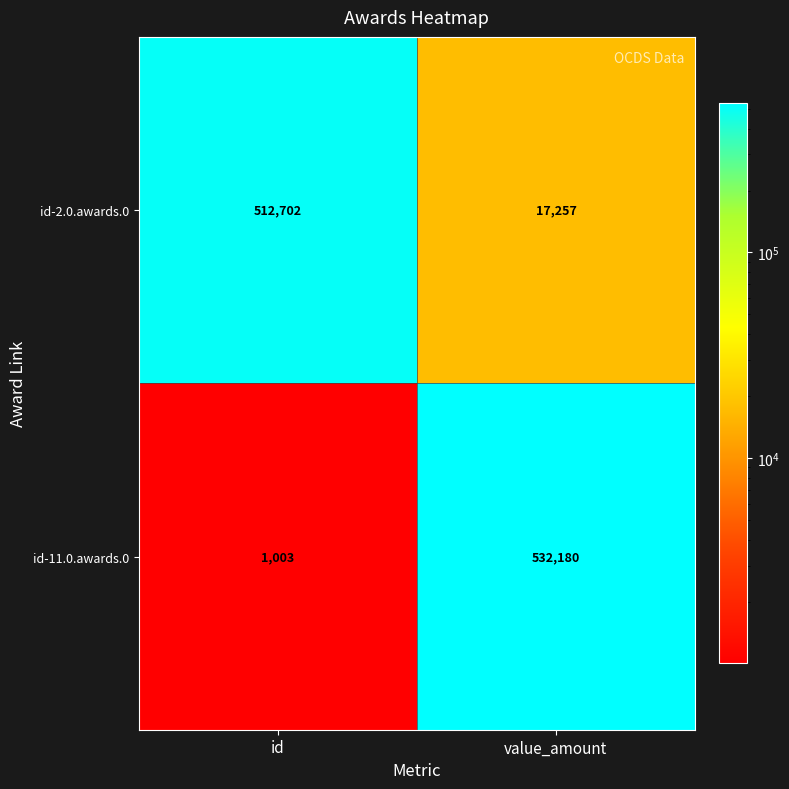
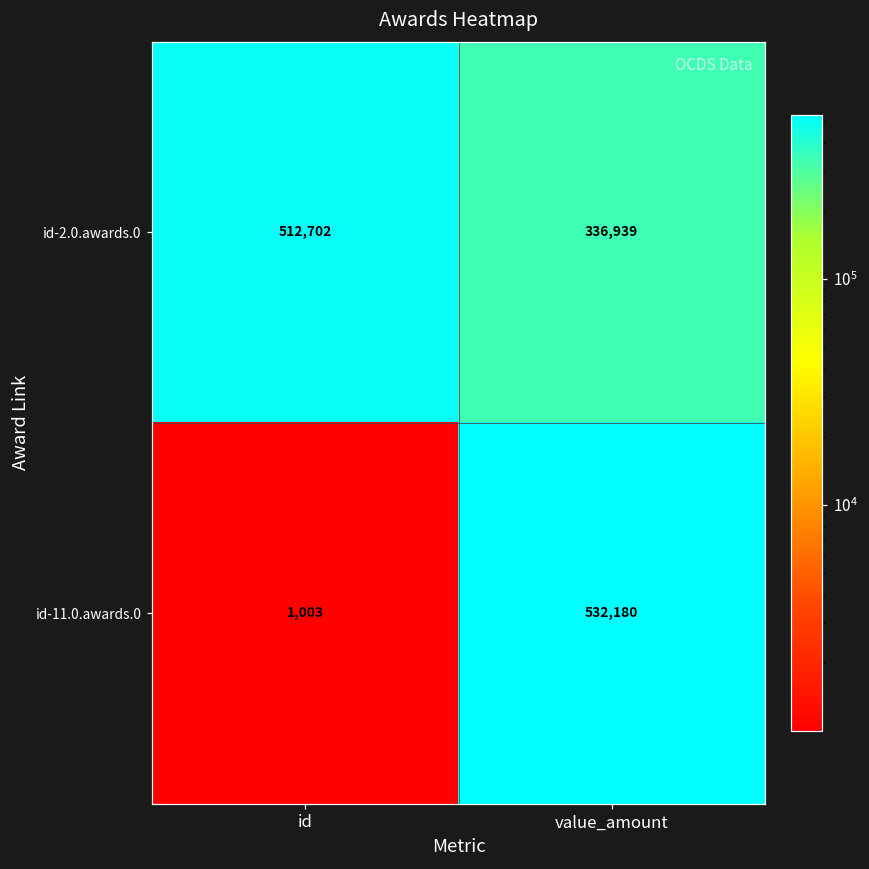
id-2.0.awards.0, value_amount: 17,257 -> 336,939
